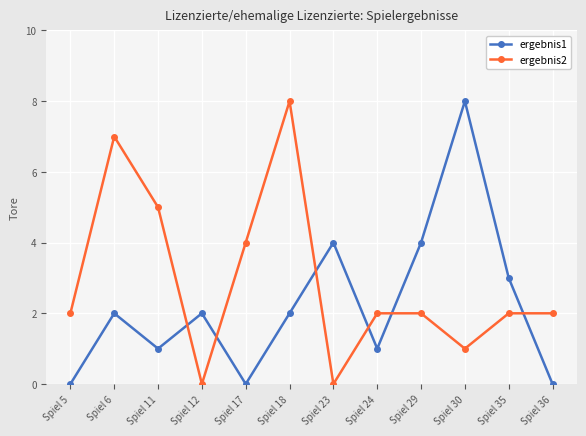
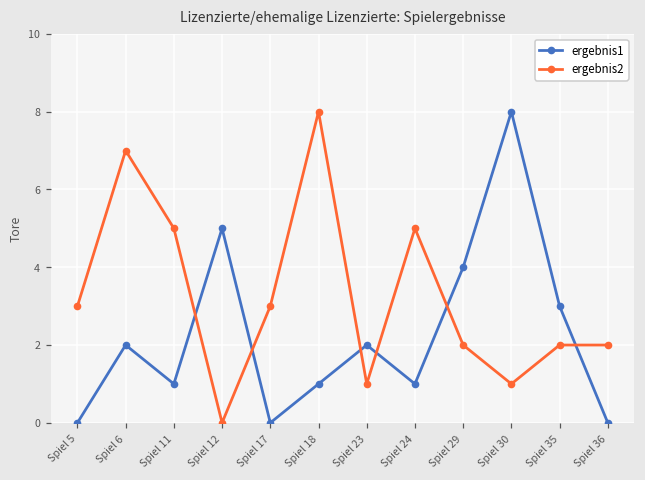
ergebnis2, Spiel 5: 2 -> 3
ergebnis1, Spiel 12: 2 -> 5
ergebnis2, Spiel 17: 4 -> 3
ergebnis1, Spiel 18: 2 -> 1
ergebnis1, Spiel 23: 4 -> 2
ergebnis2, Spiel 23: 0 -> 1
ergebnis2, Spiel 24: 2 -> 5
